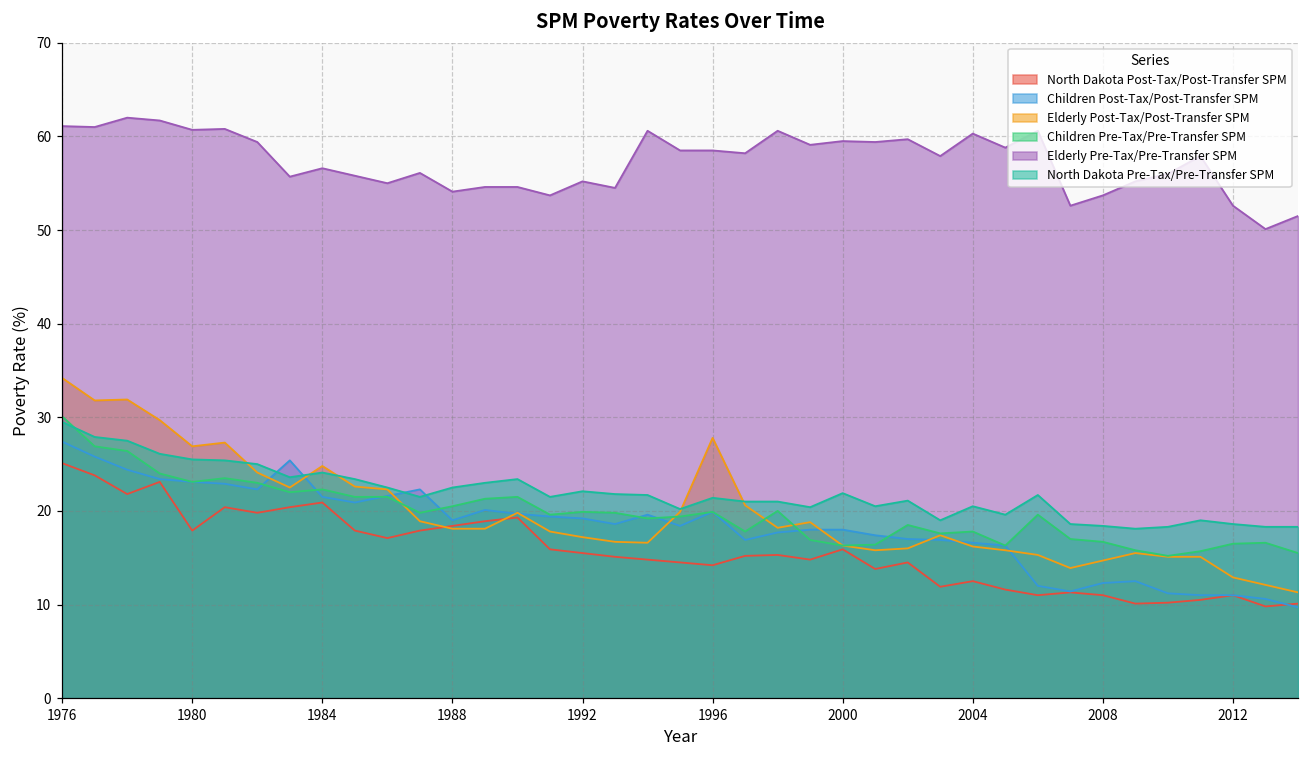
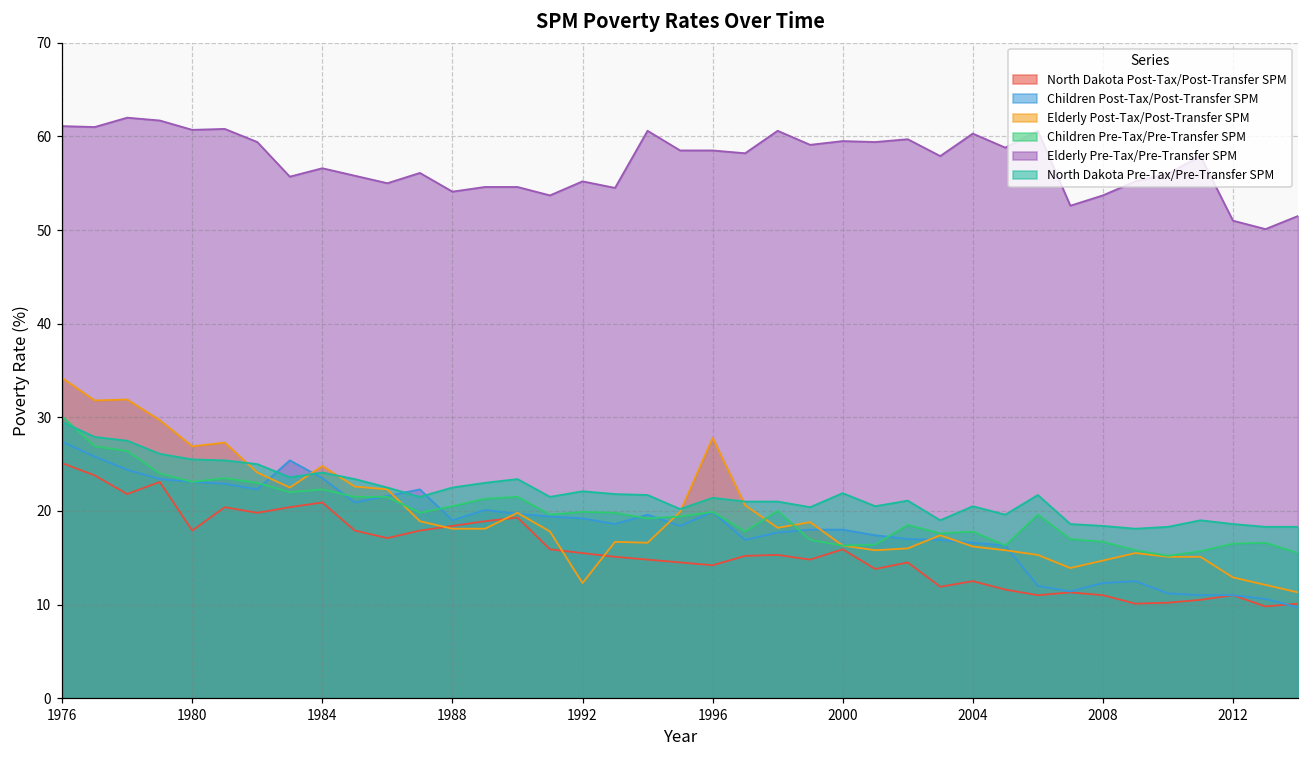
Children Post-Tax/Post-Transfer SPM, 1984: 22 -> 24
Elderly Post-Tax/Post-Transfer SPM, 1992: 17 -> 12
Elderly Pre-Tax/Pre-Transfer SPM, 2012: 53 -> 51
